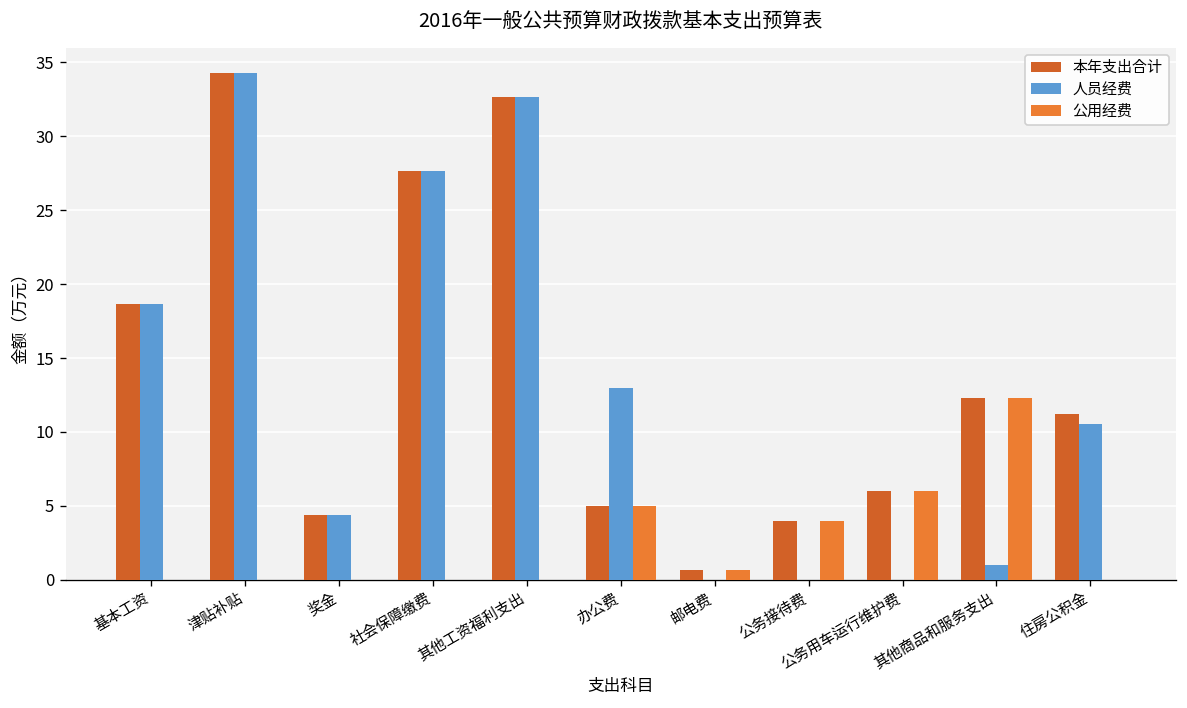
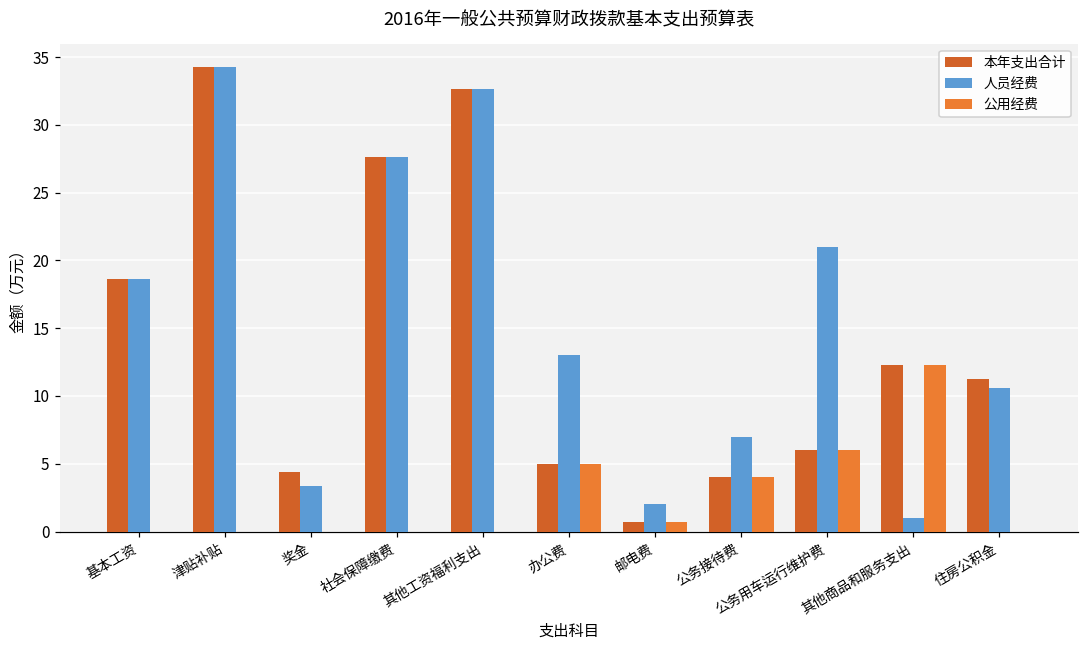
人员经费, 奖金: 4.4 -> 3.4
人员经费, 邮电费: 0 -> 2
人员经费, 公务接待费: 0 -> 7
人员经费, 公务用车运行维护费: 0 -> 21
